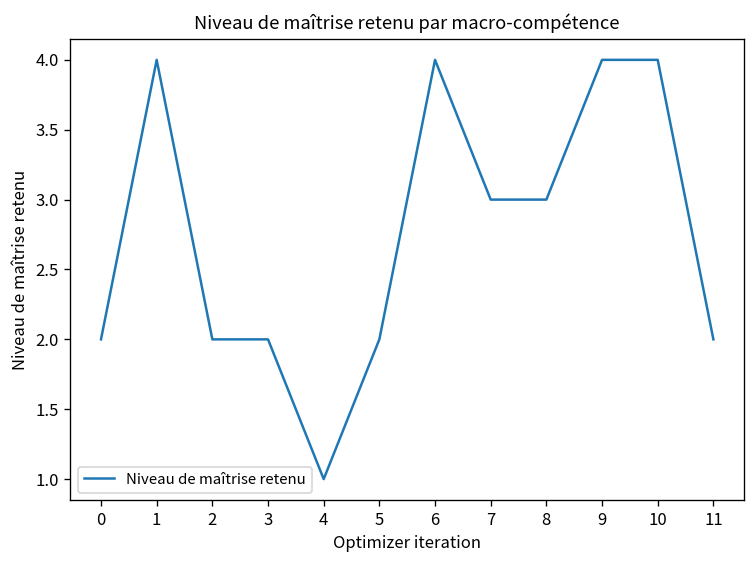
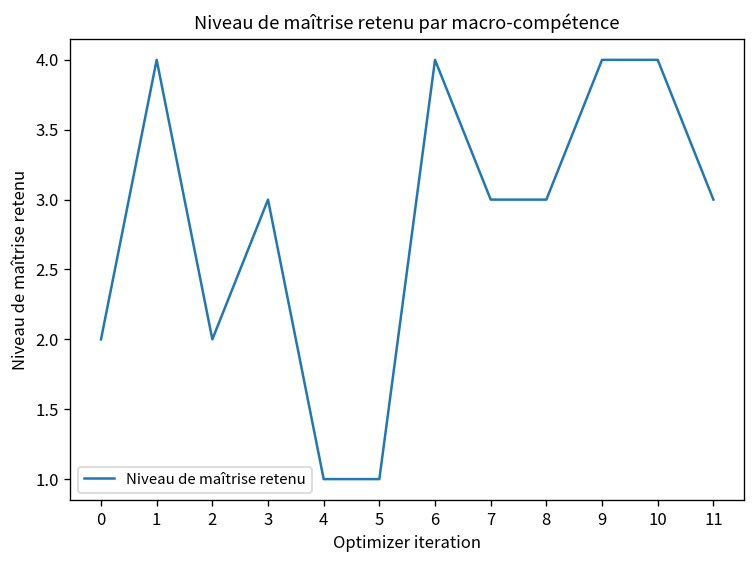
3: 2 -> 3
5: 2 -> 1
11: 2 -> 3
